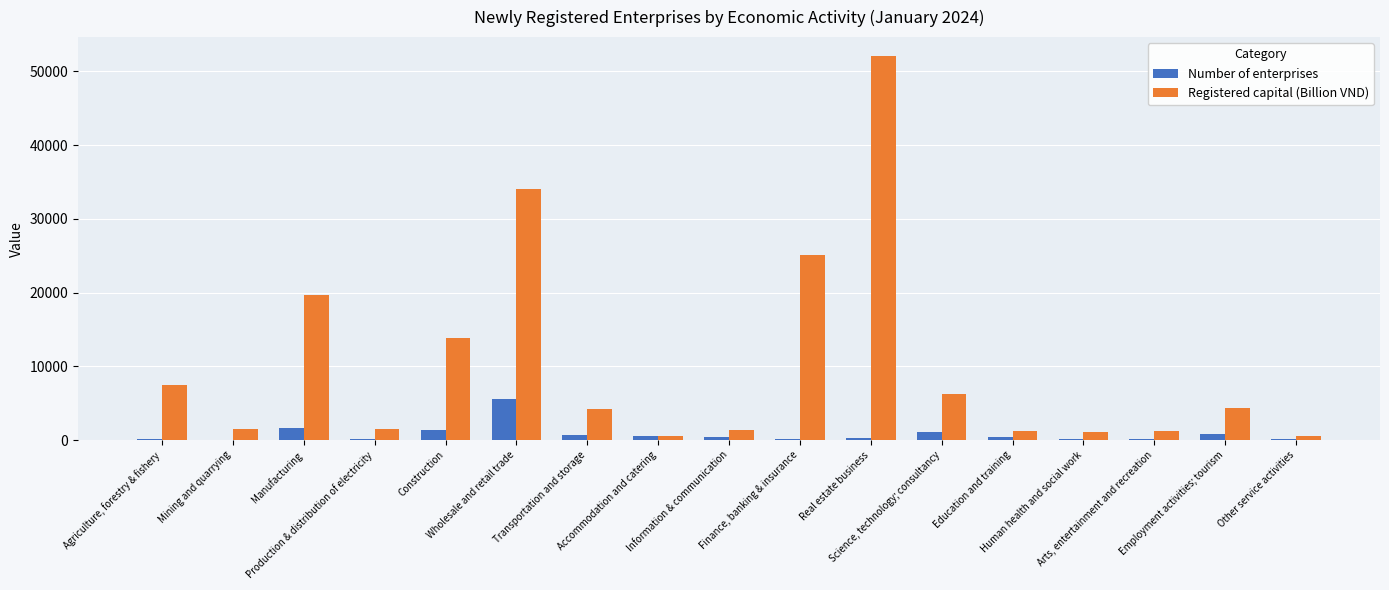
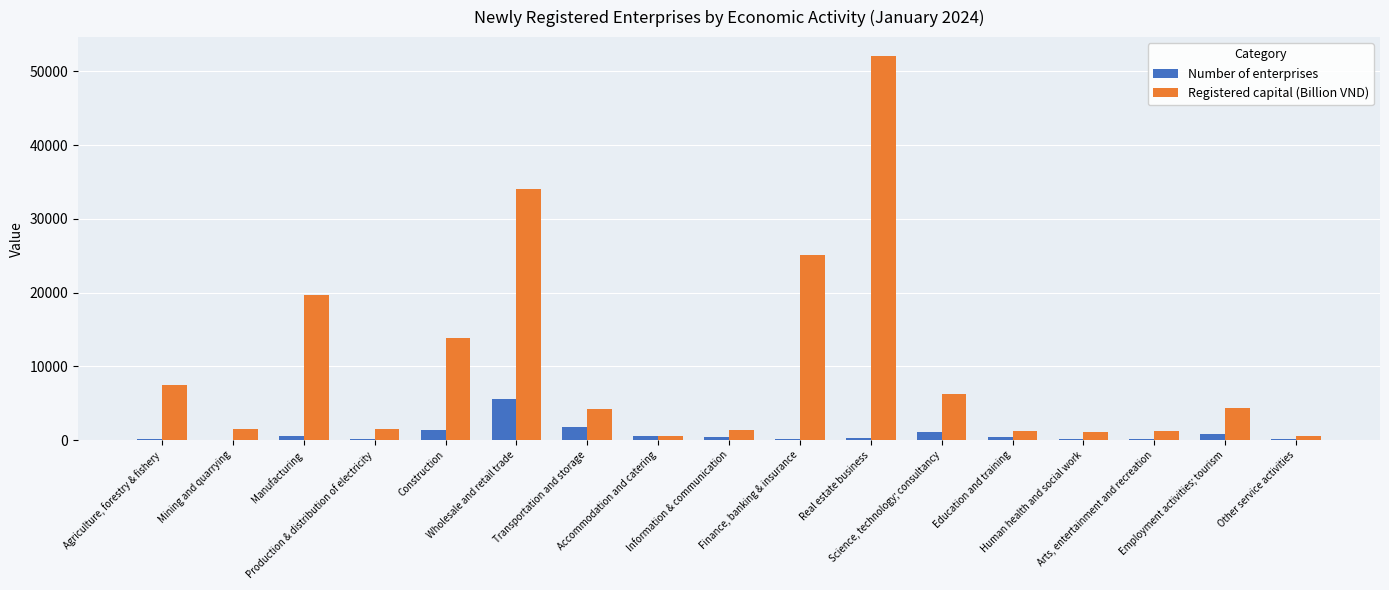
Number of enterprises, Manufacturing: 2000 -> 1000
Number of enterprises, Transportation and storage: 1000 -> 2000
